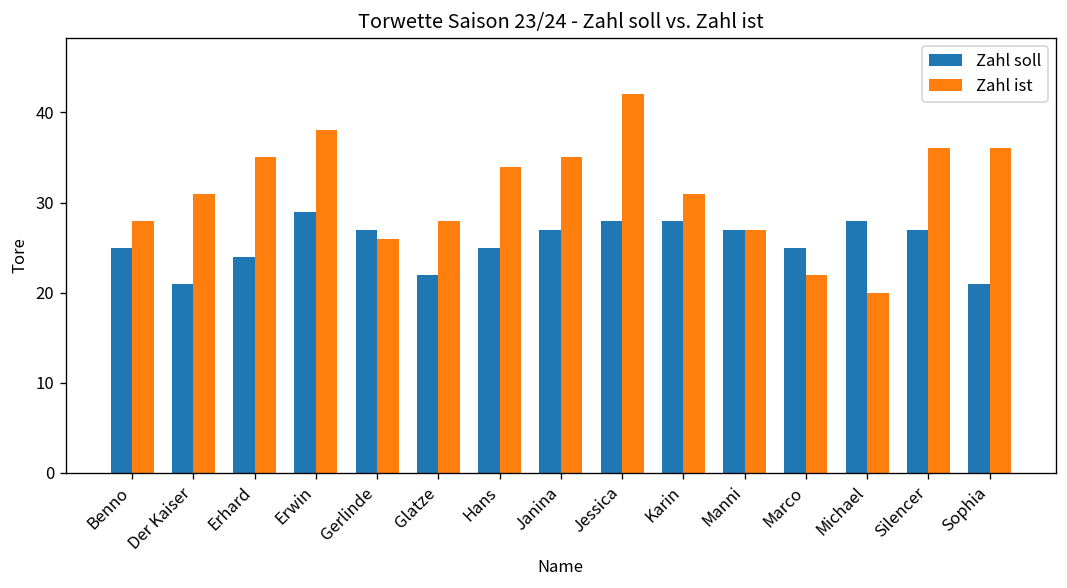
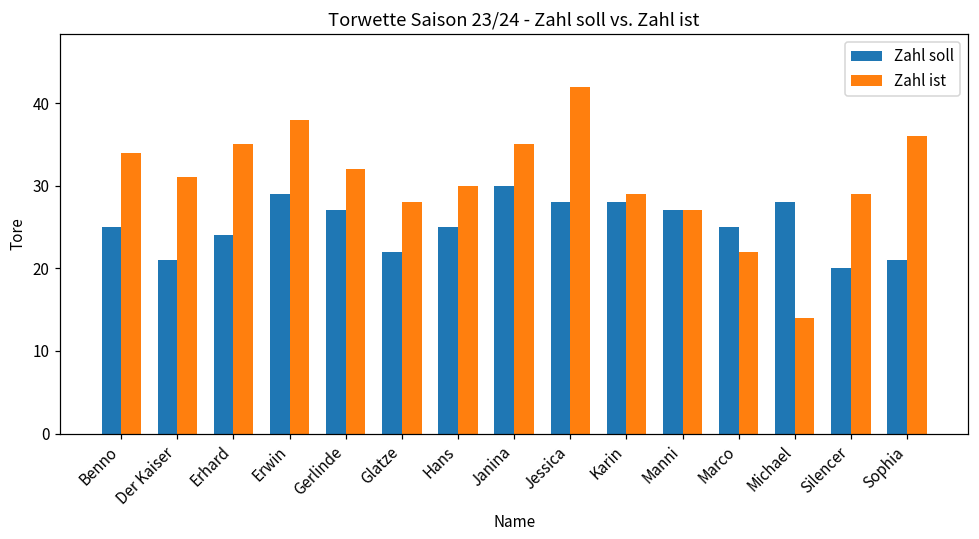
Zahl ist, Benno: 28 -> 34
Zahl ist, Gerlinde: 26 -> 32
Zahl ist, Hans: 34 -> 30
Zahl soll, Janina: 27 -> 30
Zahl ist, Karin: 31 -> 29
Zahl ist, Michael: 20 -> 14
Zahl soll, Silencer: 27 -> 20
Zahl ist, Silencer: 36 -> 29
